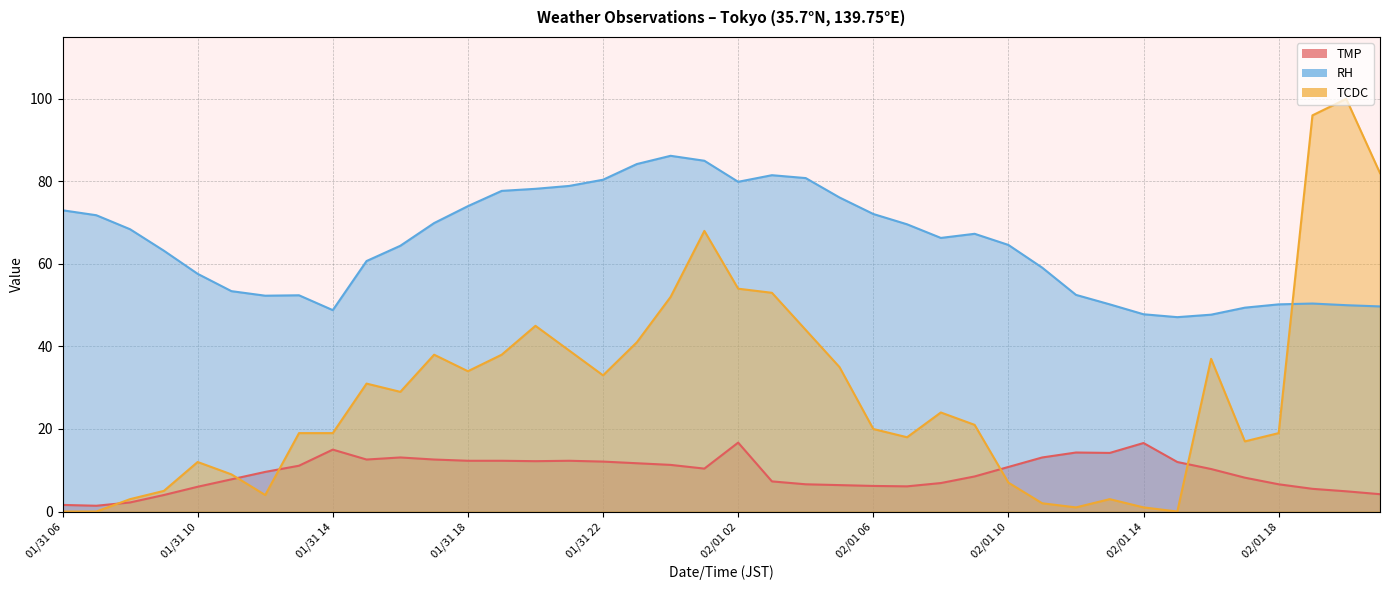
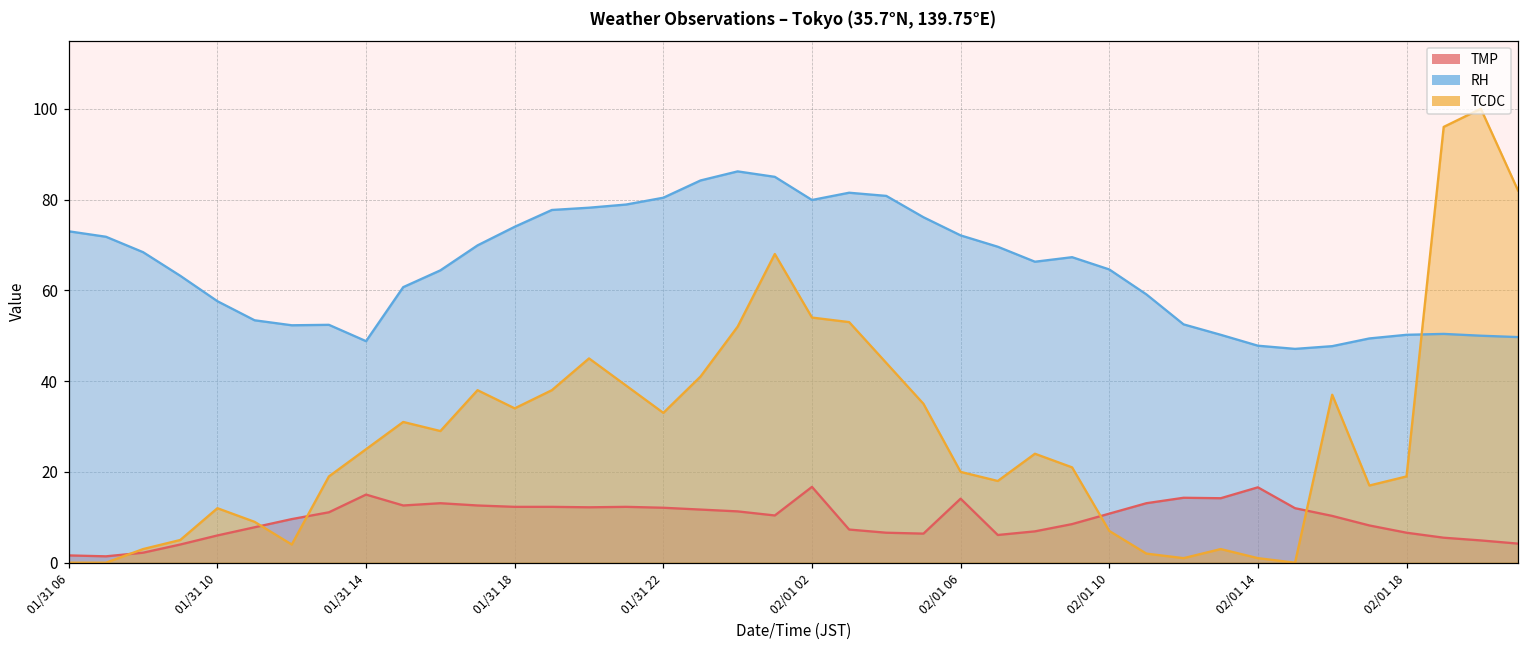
TCDC, 01/31 14: 19 -> 25
TMP, 02/01 06: 6 -> 14
